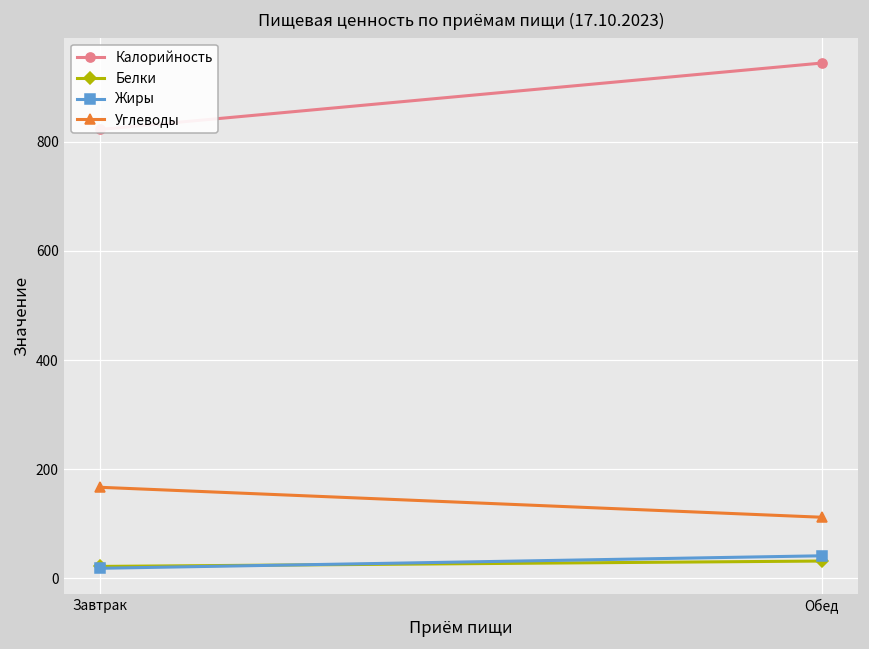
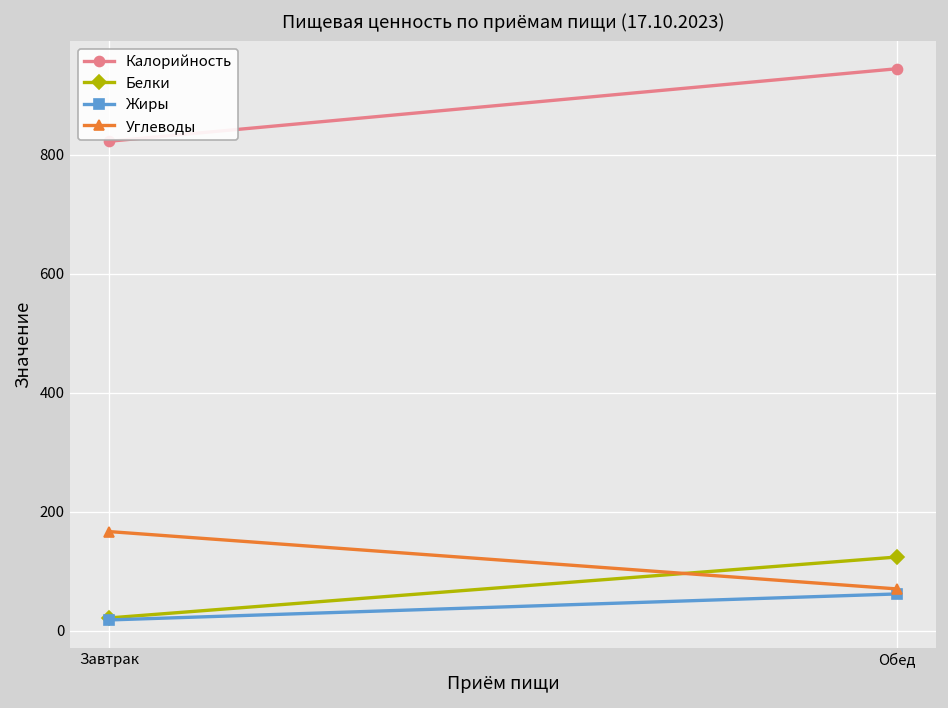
Белки, Обед: 30 -> 120
Жиры, Обед: 40 -> 60
Углеводы, Обед: 110 -> 70
